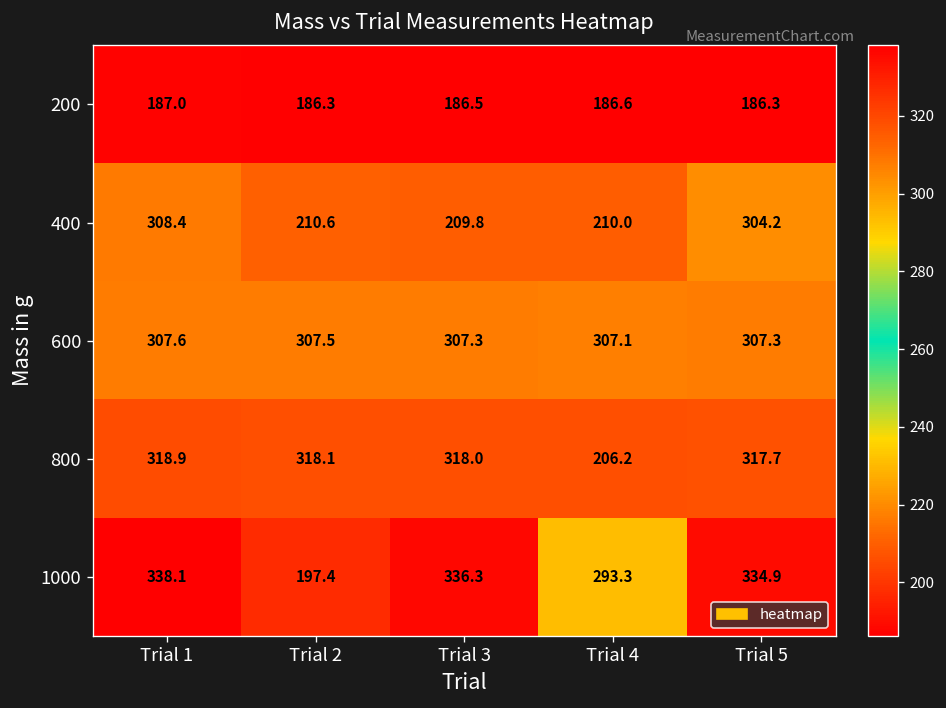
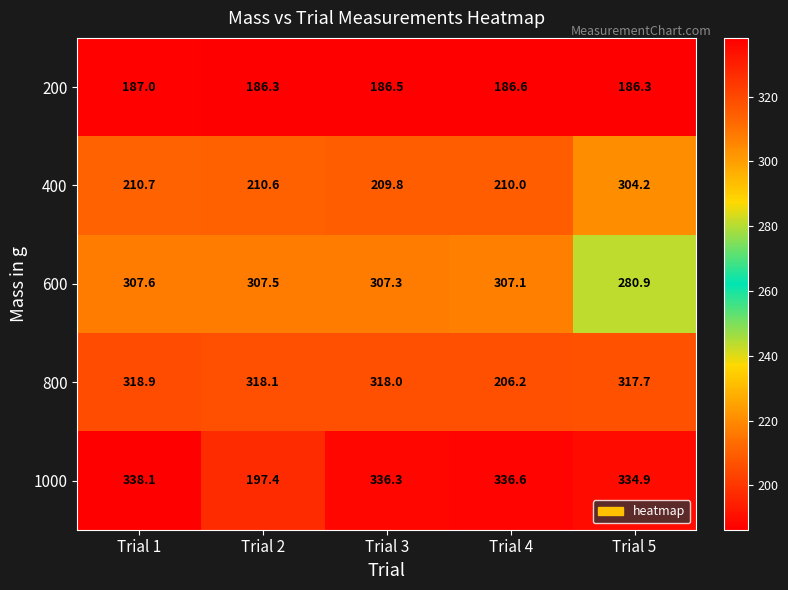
400, Trial 1: 308.4 -> 210.7
600, Trial 5: 307.3 -> 280.9
1000, Trial 4: 293.3 -> 336.6
